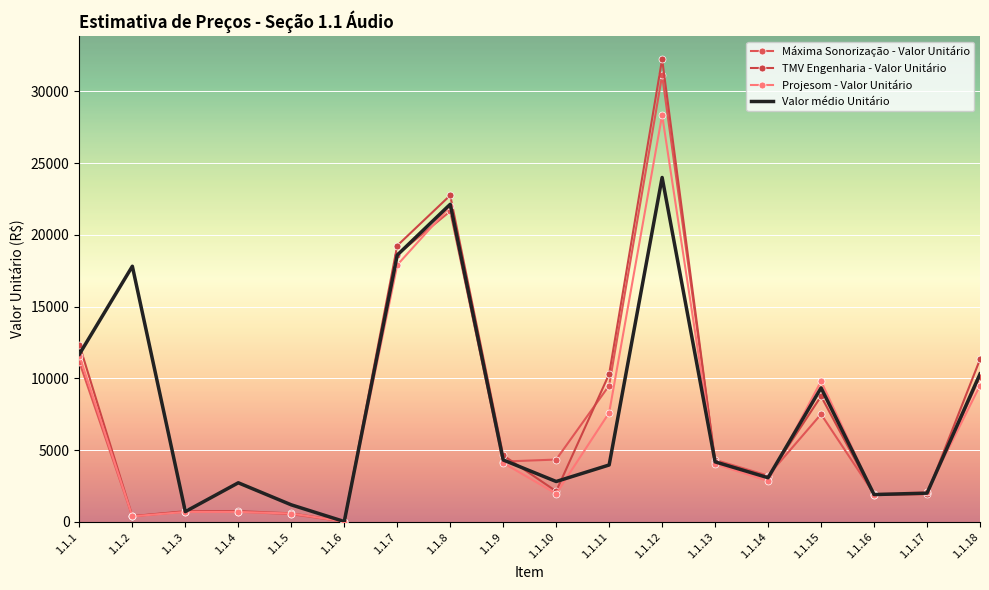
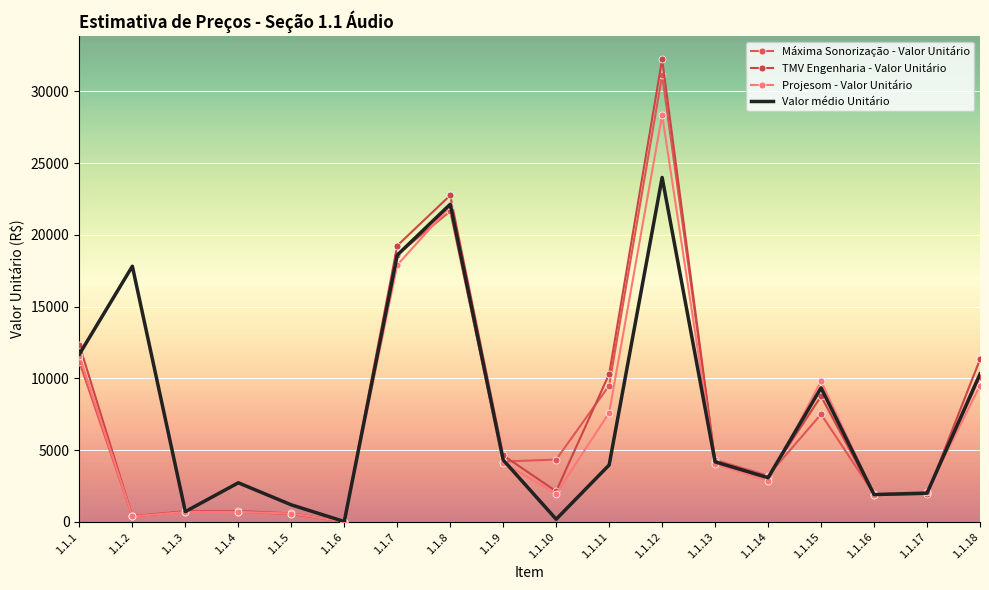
Valor médio Unitário, 1.1.10: 2800 -> 200
